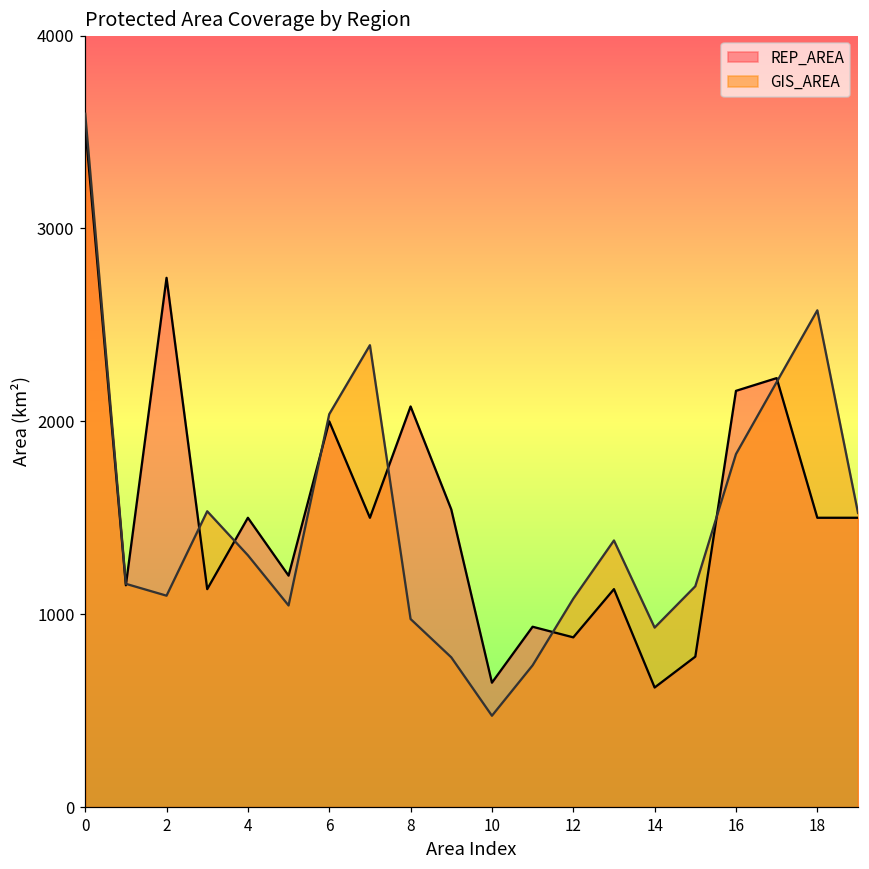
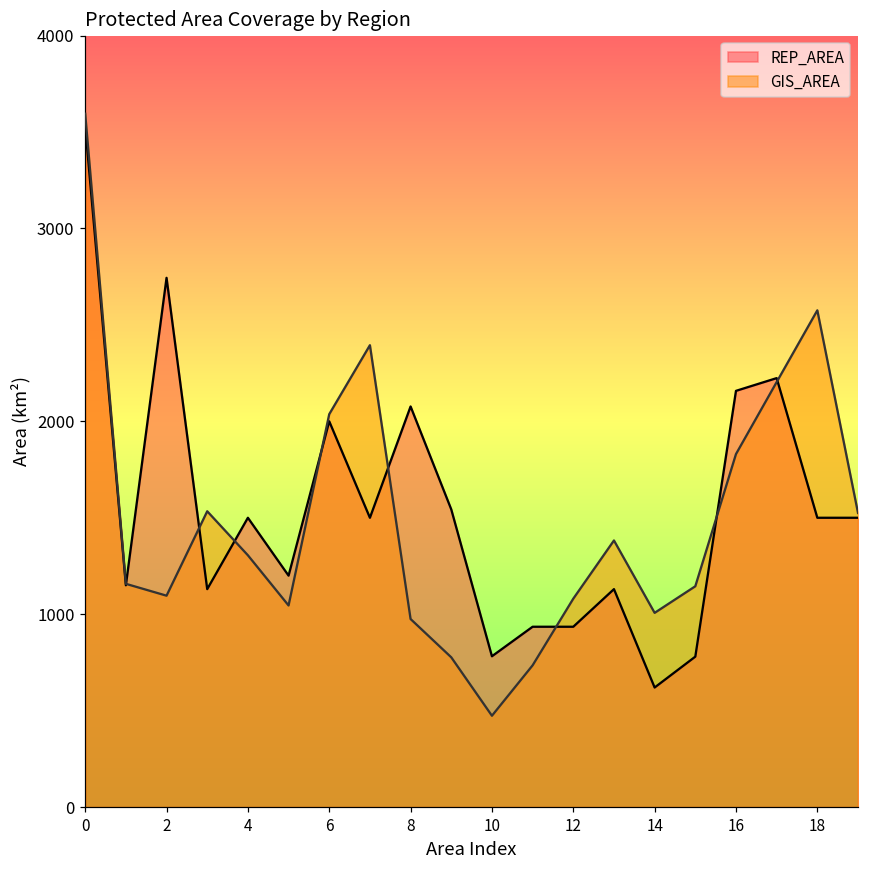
REP_AREA, 10: 650 -> 780
REP_AREA, 12: 880 -> 940
GIS_AREA, 14: 930 -> 1010
